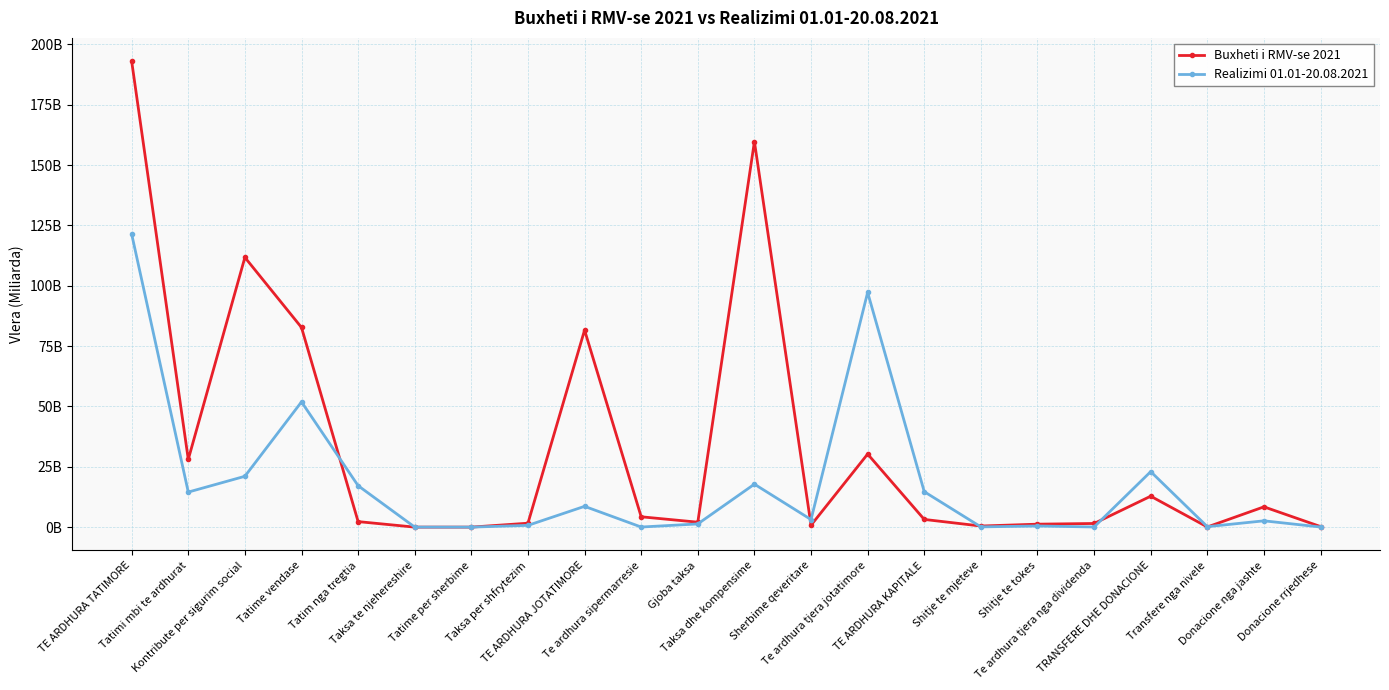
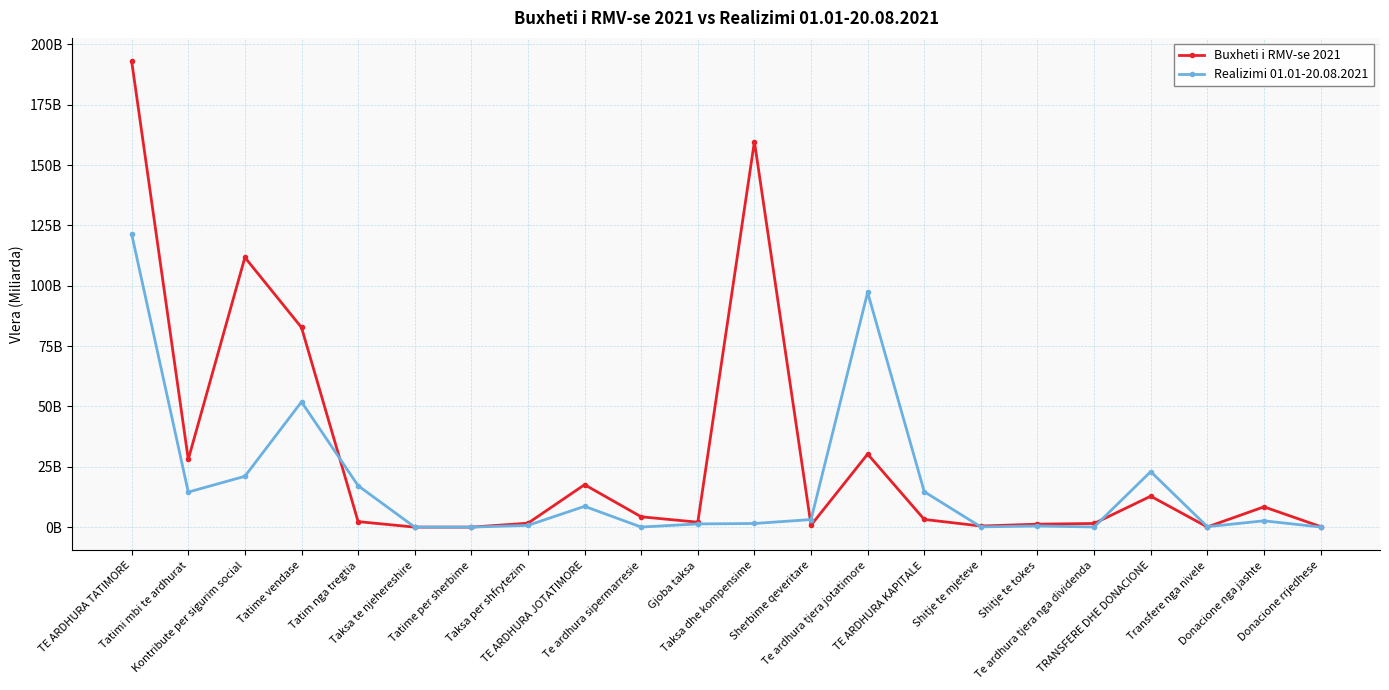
Buxheti i RMV-se 2021, TE ARDHURA JOTATIMORE: 82000000000 -> 18000000000
Realizimi 01.01-20.08.2021, Taksa dhe kompensime: 18000000000 -> 2000000000
